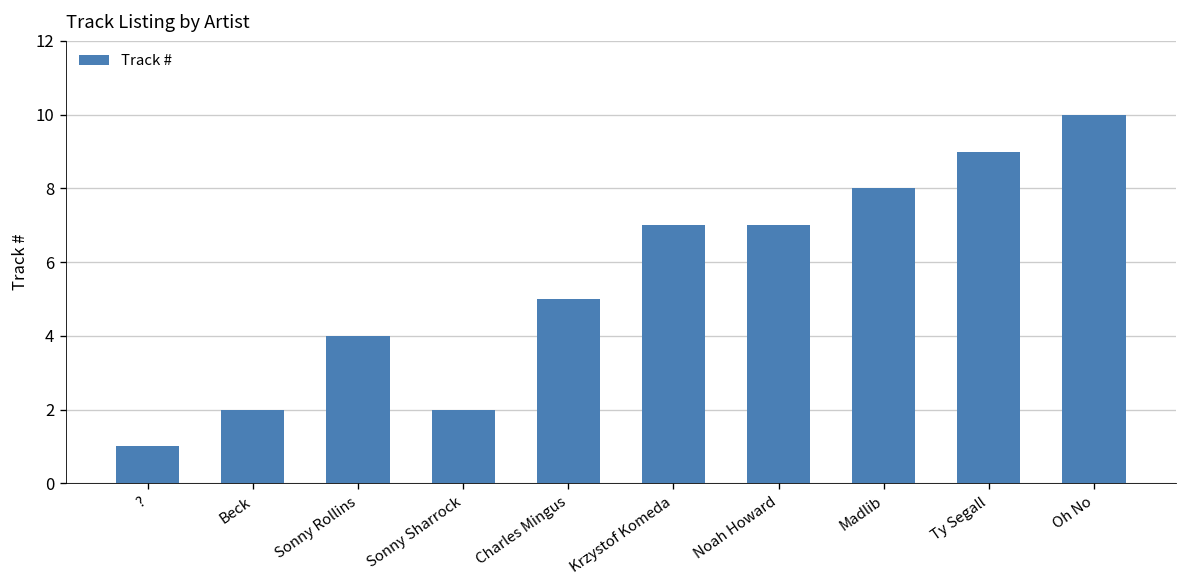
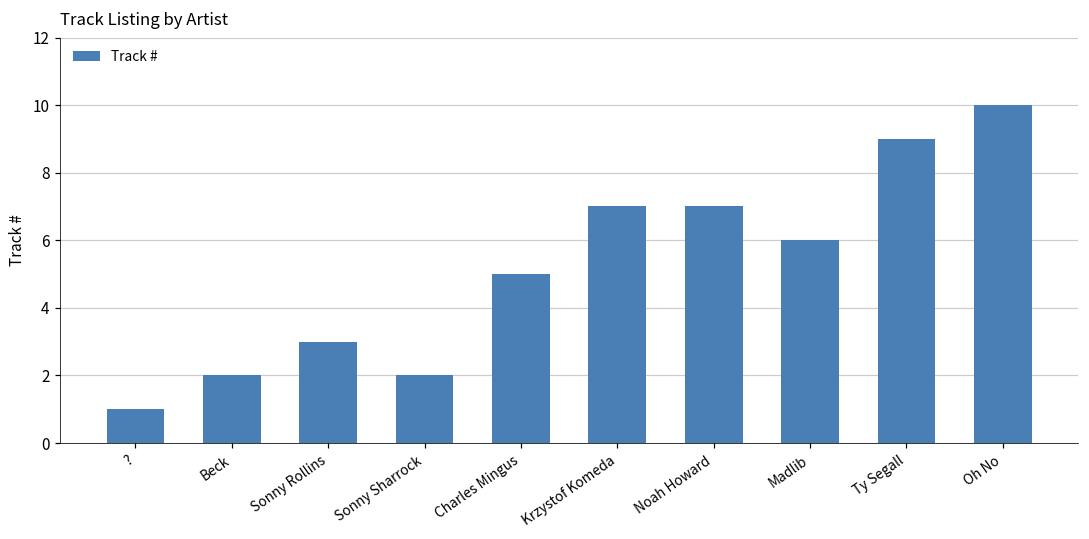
Sonny Rollins: 4 -> 3
Madlib: 8 -> 6
